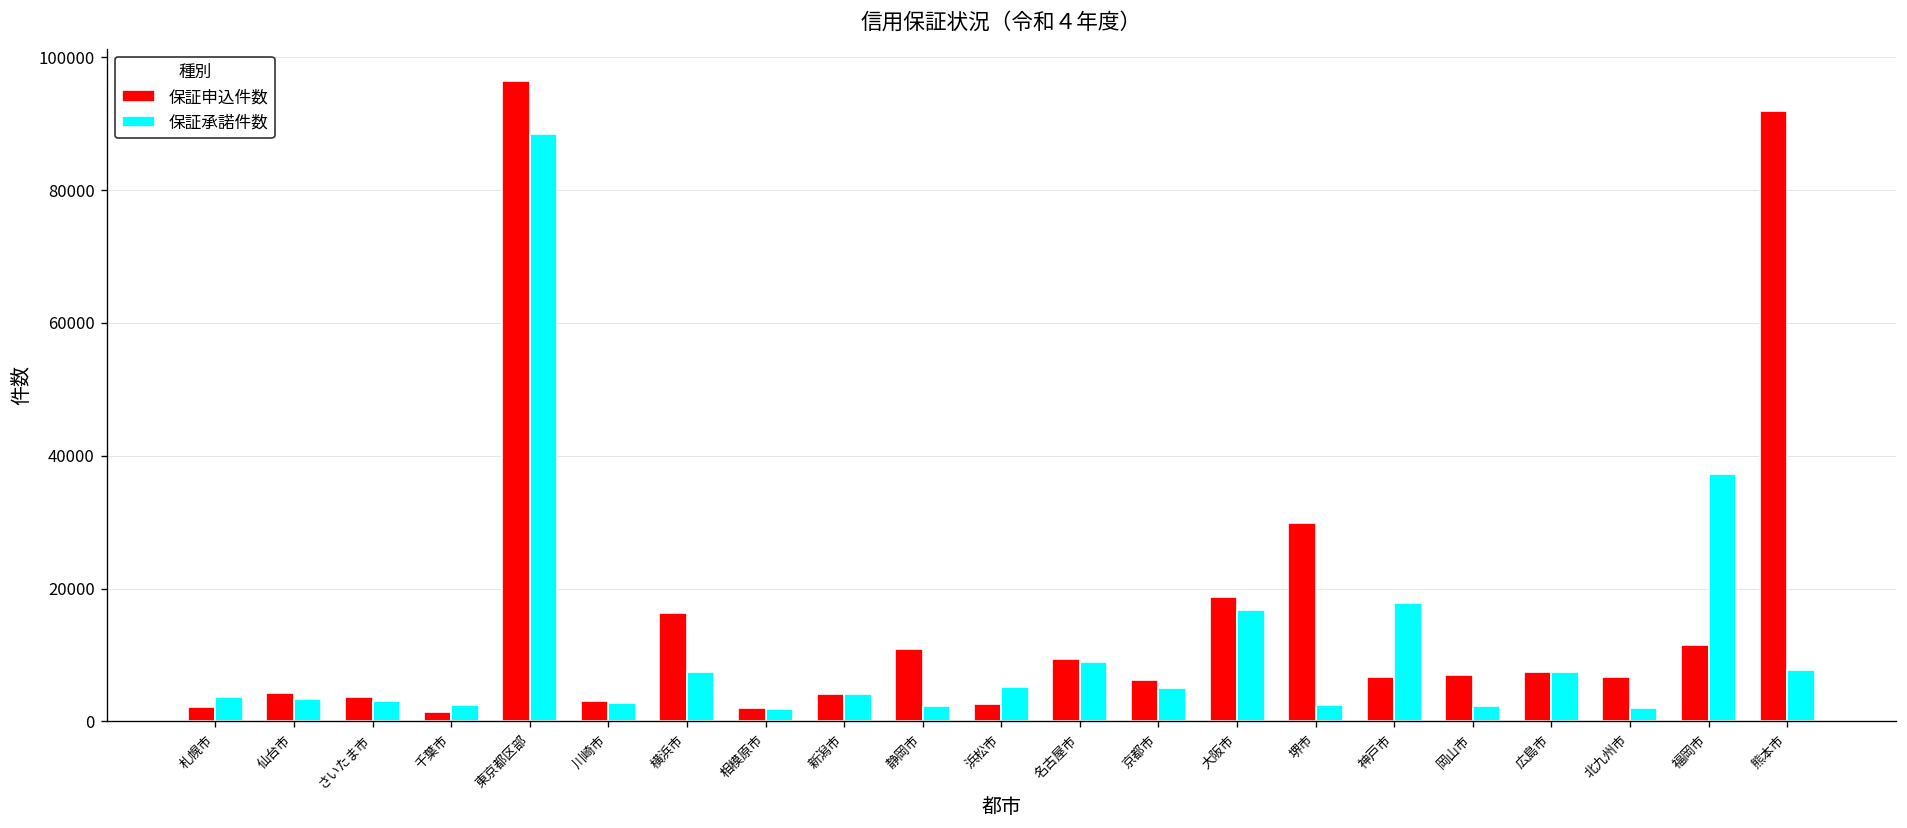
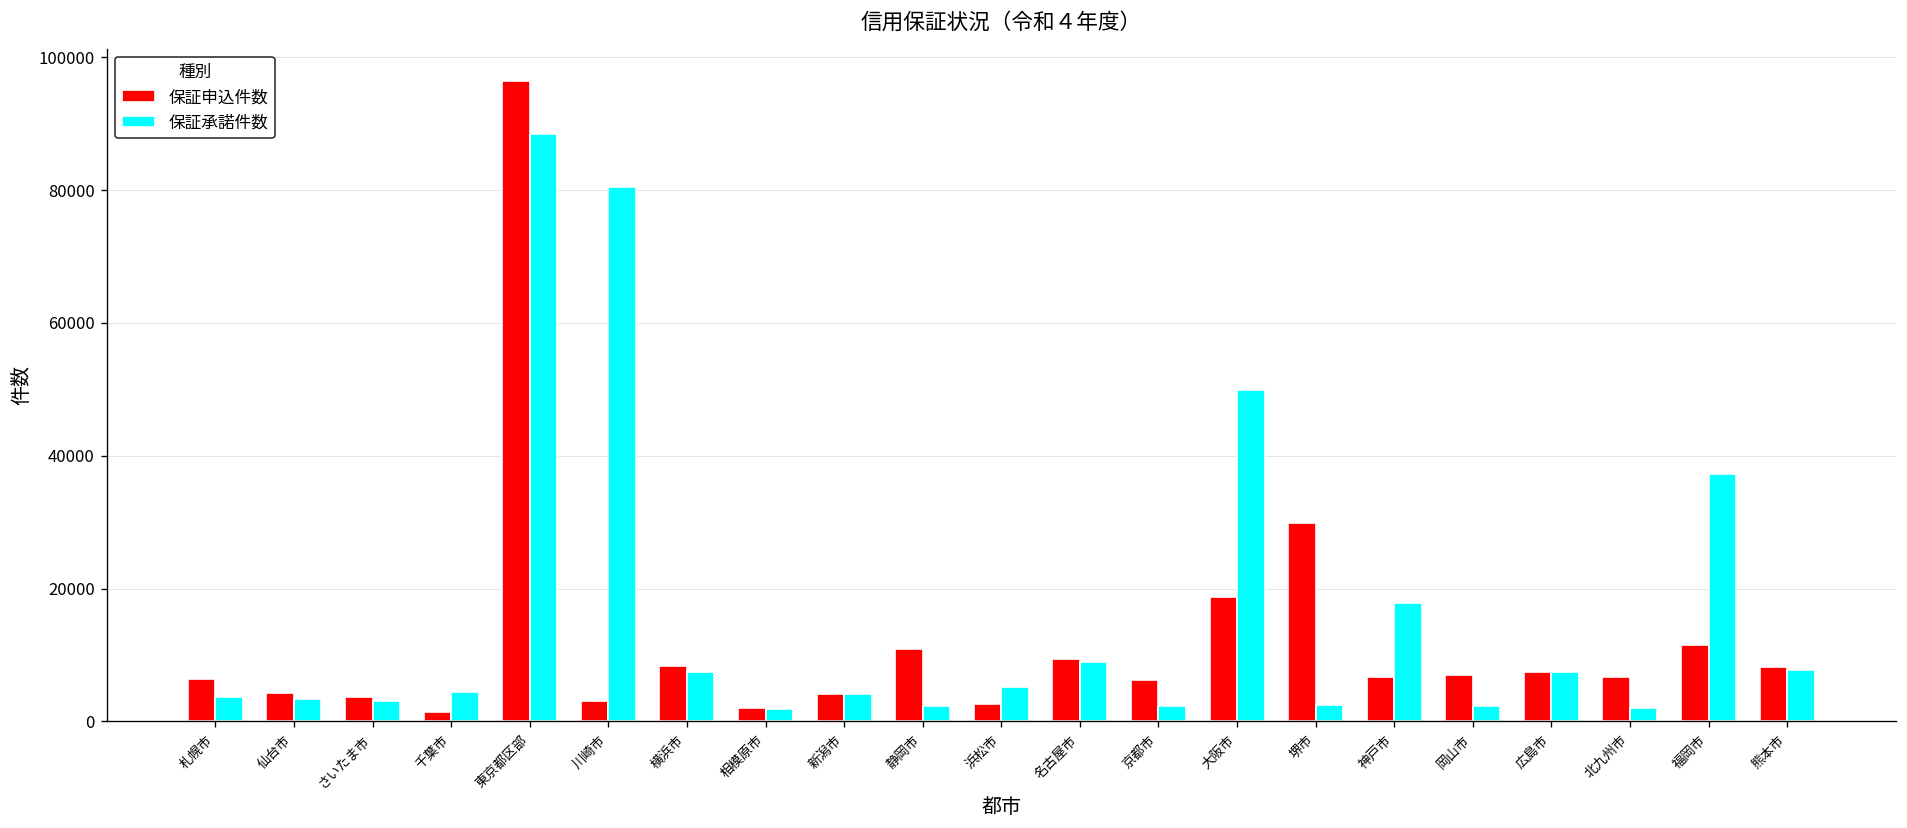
保証申込件数, 札幌市: 2000 -> 6000
保証承諾件数, 千葉市: 2000 -> 4000
保証承諾件数, 川崎市: 3000 -> 80000
保証申込件数, 横浜市: 16000 -> 8000
保証承諾件数, 京都市: 5000 -> 2000
保証承諾件数, 大阪市: 17000 -> 50000
保証申込件数, 熊本市: 92000 -> 8000
